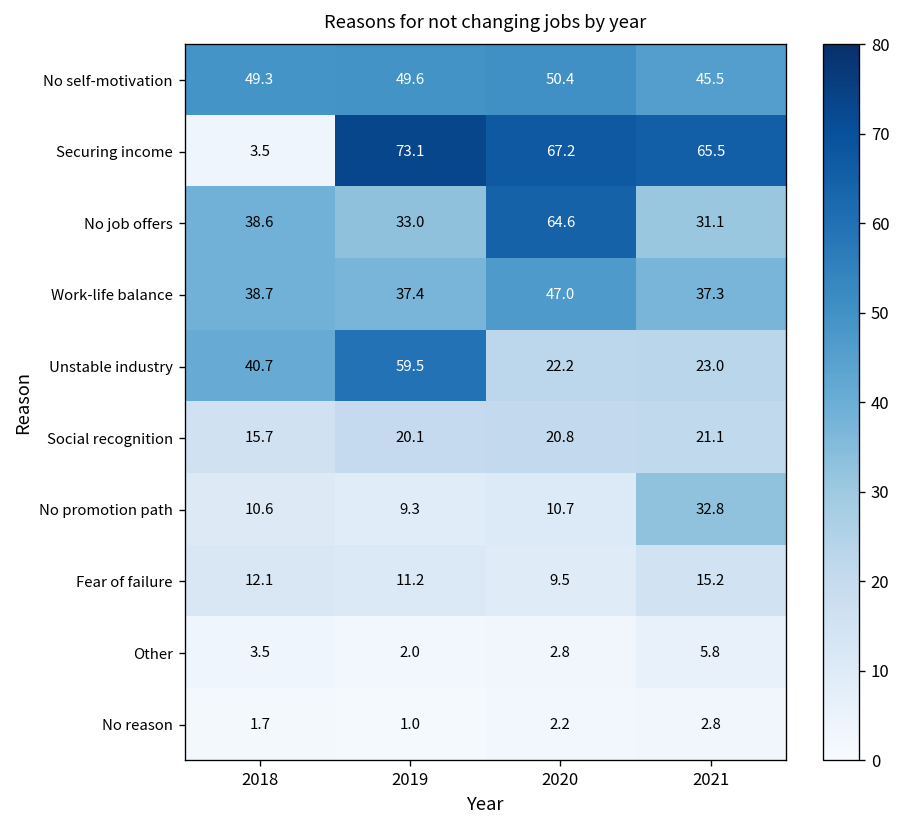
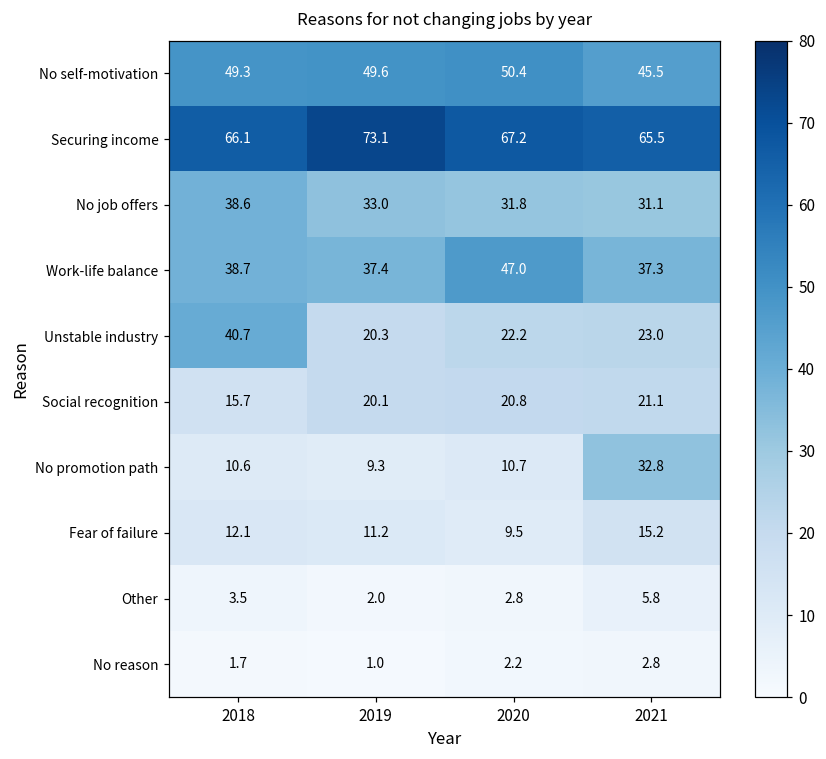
Securing income, 2018: 3.5 -> 66.1
No job offers, 2020: 64.6 -> 31.8
Unstable industry, 2019: 59.5 -> 20.3
